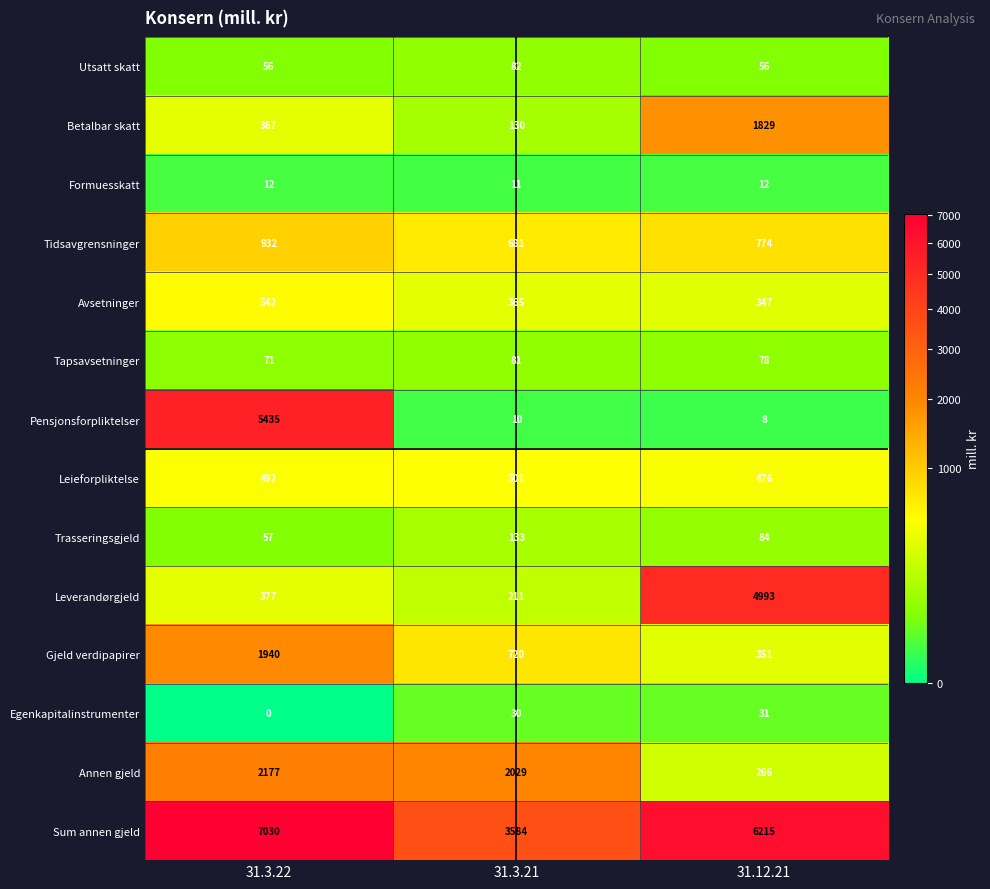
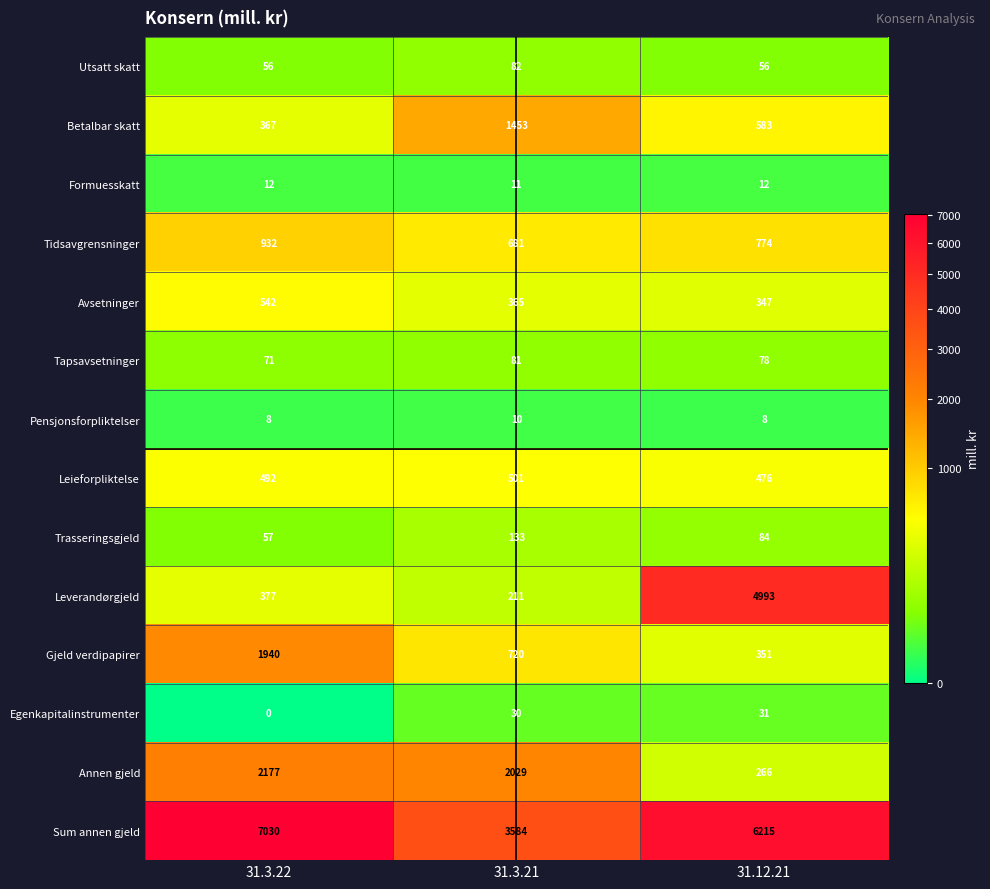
Betalbar skatt, 31.3.21: 130 -> 1453
Betalbar skatt, 31.12.21: 1829 -> 583
Pensjonsforpliktelser, 31.3.22: 5435 -> 8
